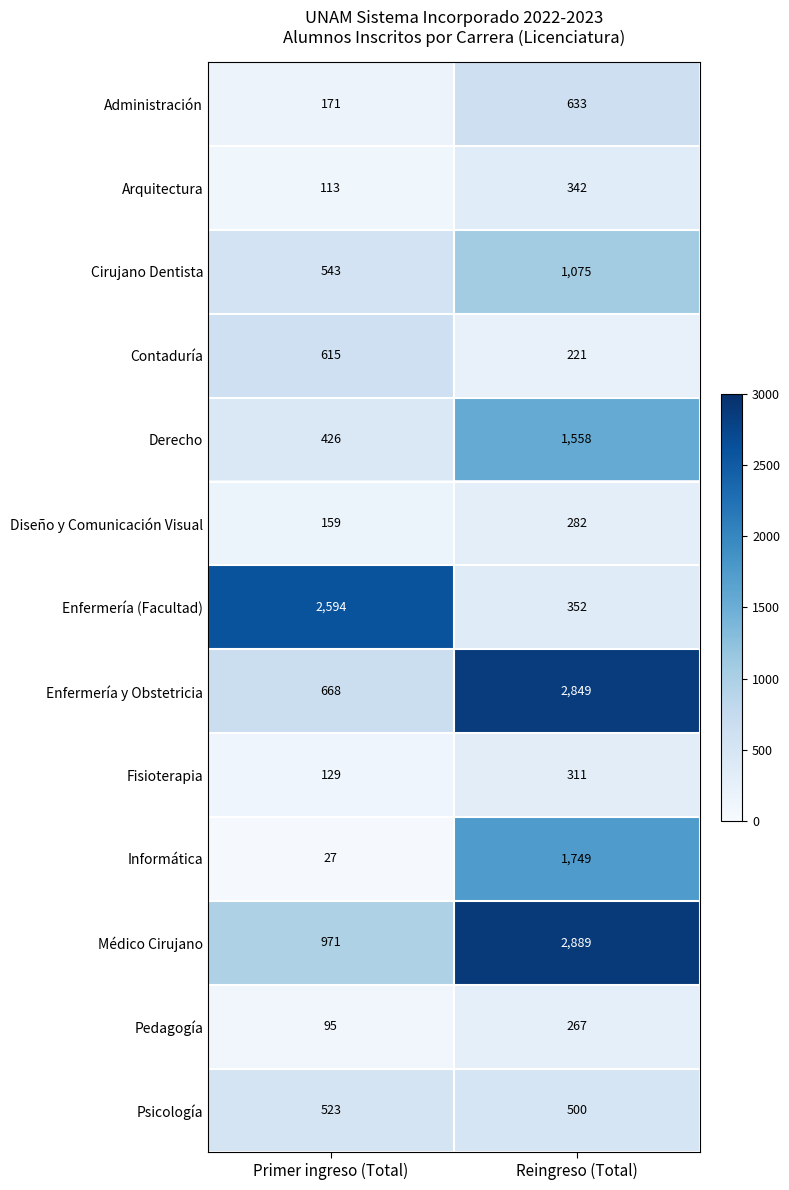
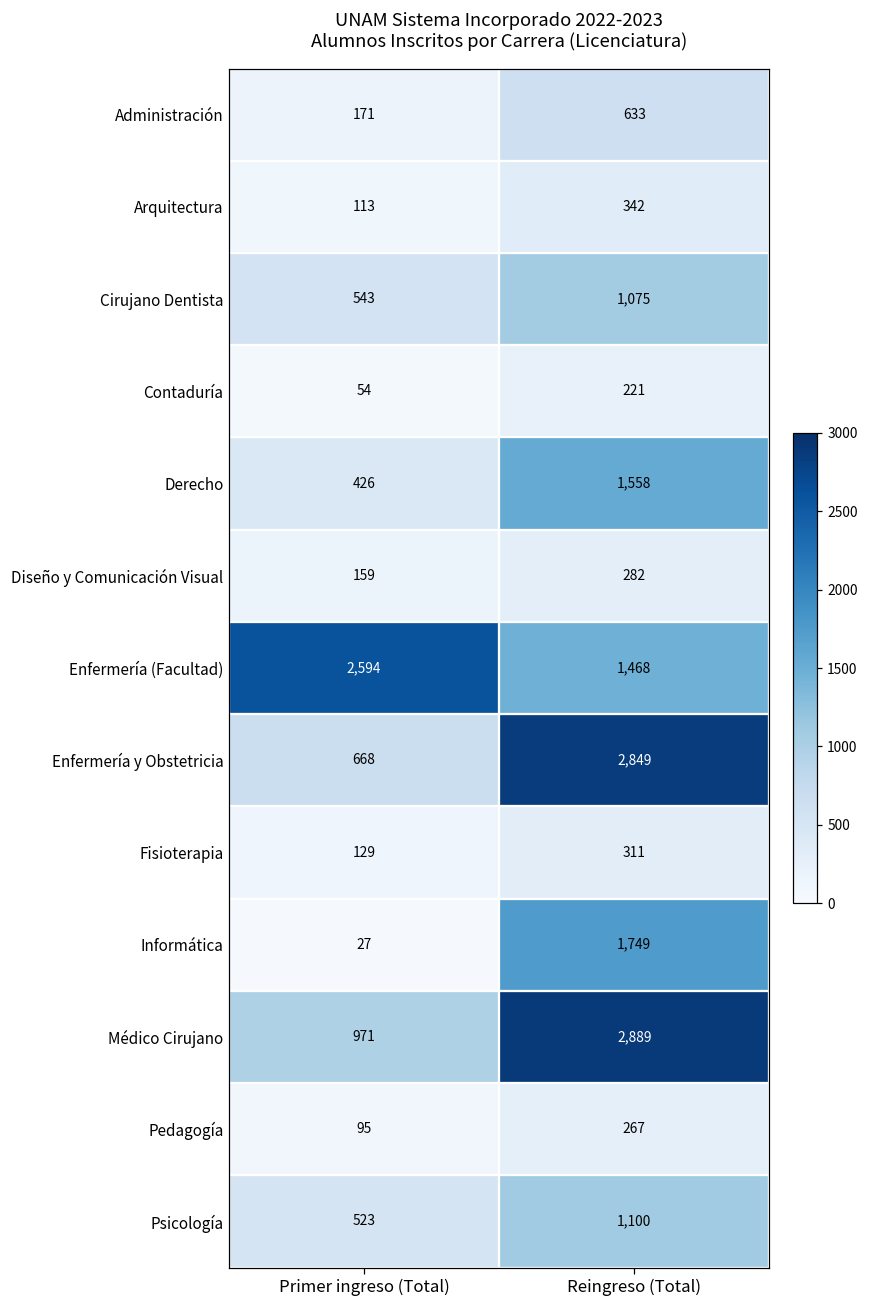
Contaduría, Primer ingreso (Total): 615 -> 54
Enfermería (Facultad), Reingreso (Total): 352 -> 1,468
Psicología, Reingreso (Total): 500 -> 1,100
